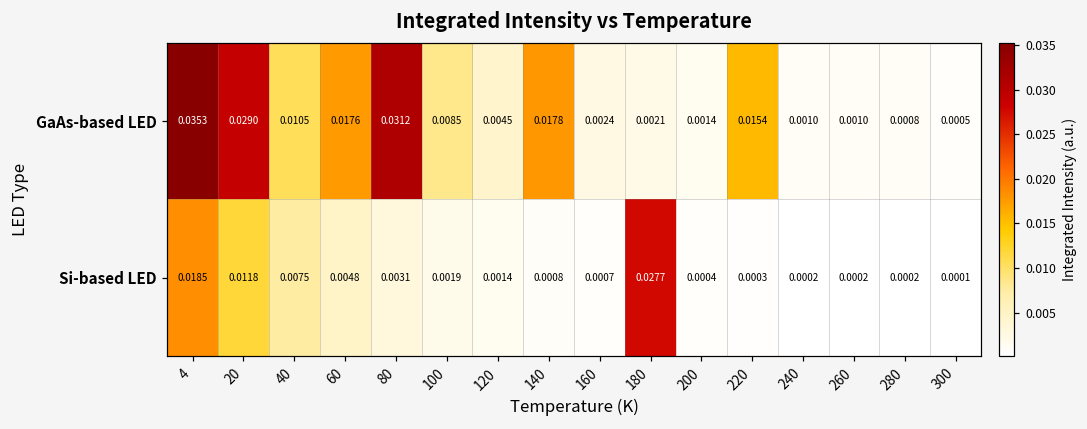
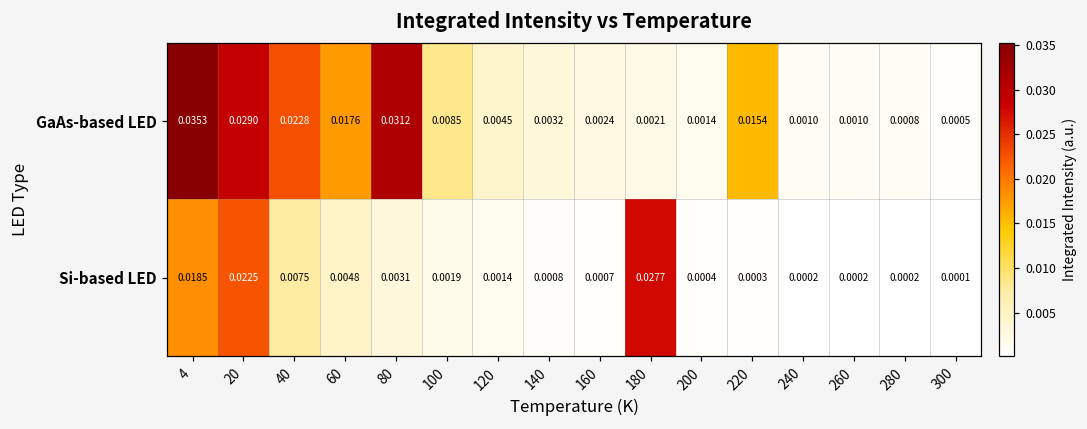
GaAs-based LED, 40: 0.0105 -> 0.0228
GaAs-based LED, 140: 0.0178 -> 0.0032
Si-based LED, 20: 0.0118 -> 0.0225
